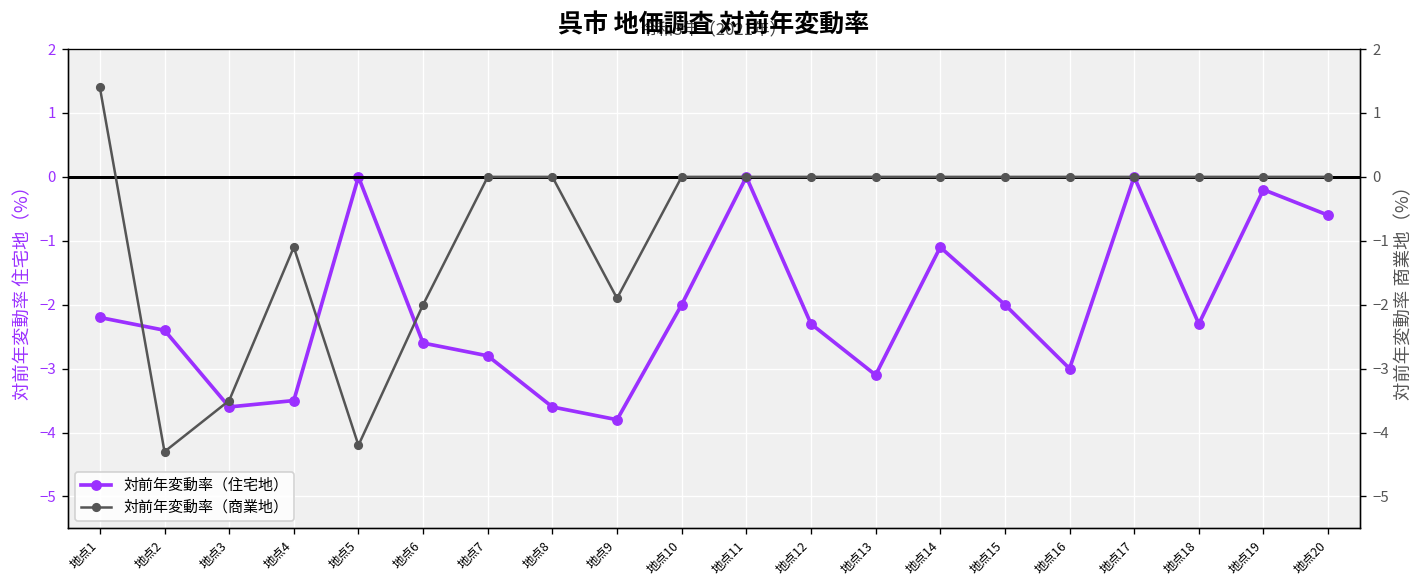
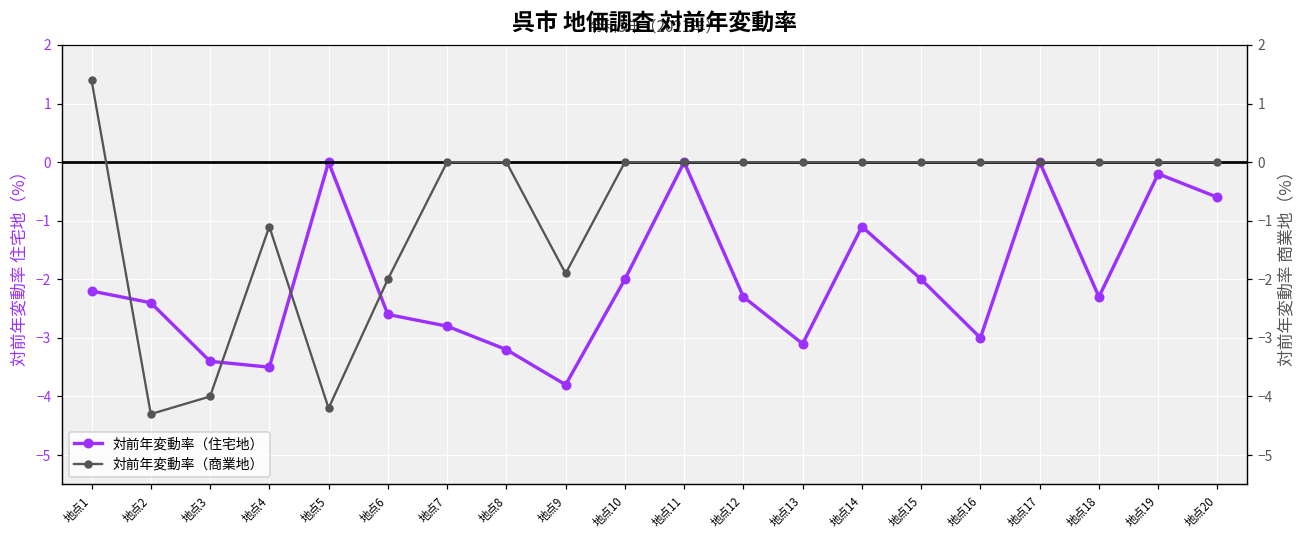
対前年変動率（住宅地）, 地点3: -3.6 -> -3.4
対前年変動率（住宅地）, 地点8: -3.6 -> -3.2
対前年変動率（商業地）, 地点3: -3.5 -> -4.0
